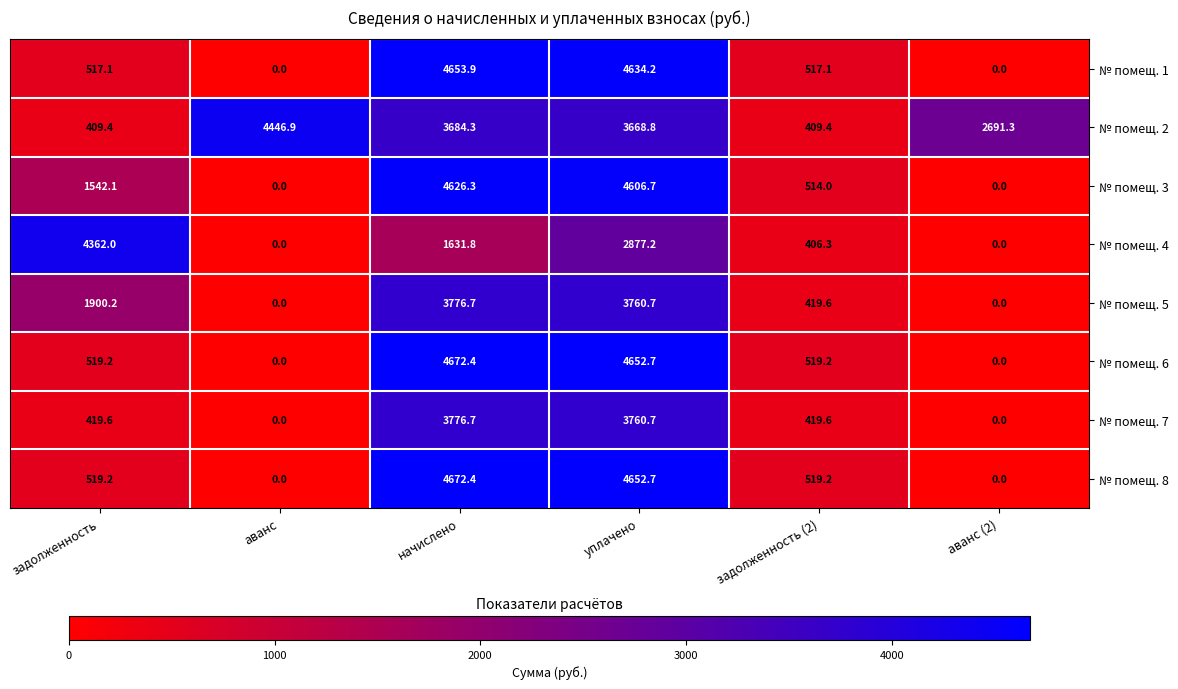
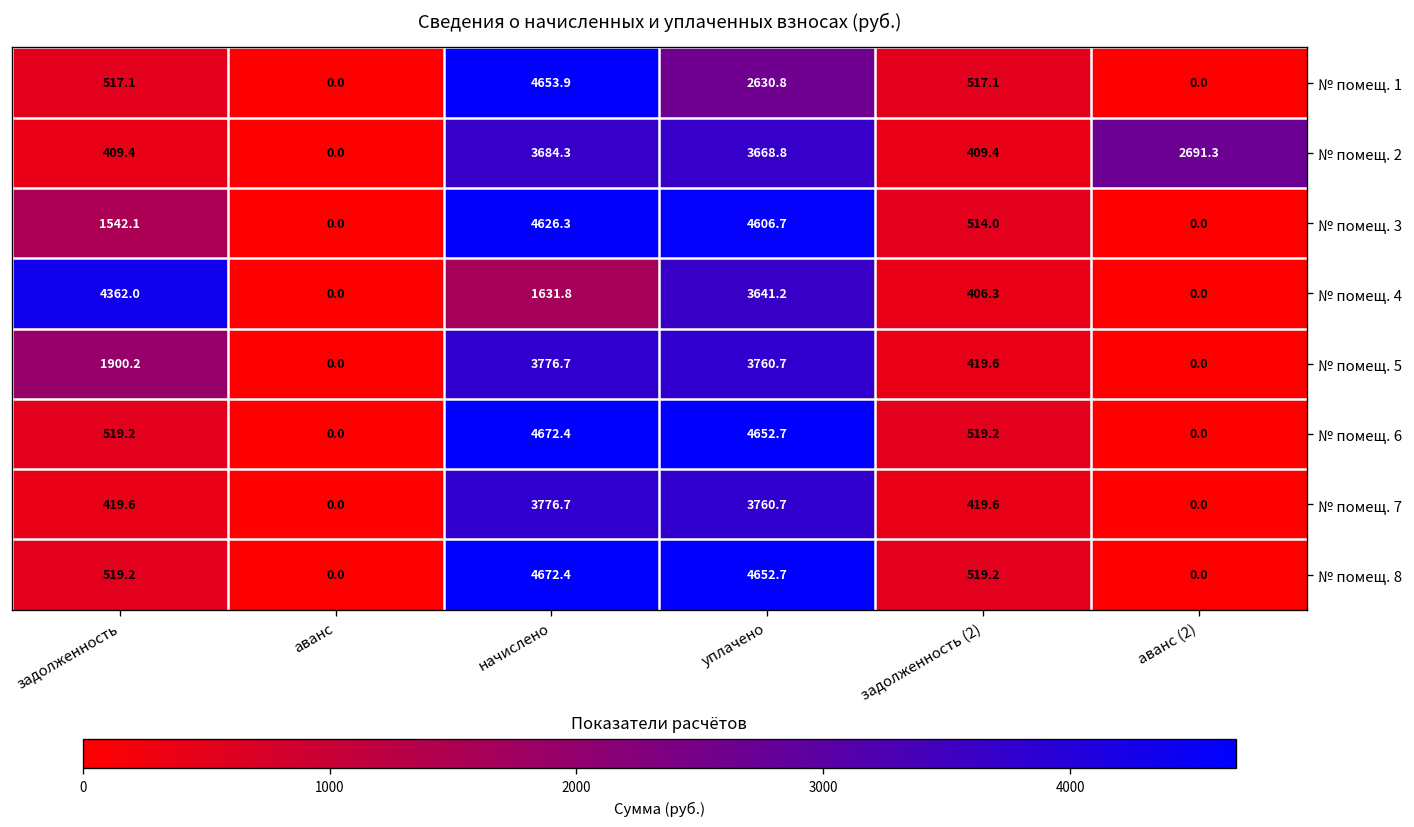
№ помещ. 1, уплачено: 4634.2 -> 2630.8
№ помещ. 2, аванс: 4446.9 -> 0.0
№ помещ. 4, уплачено: 2877.2 -> 3641.2
